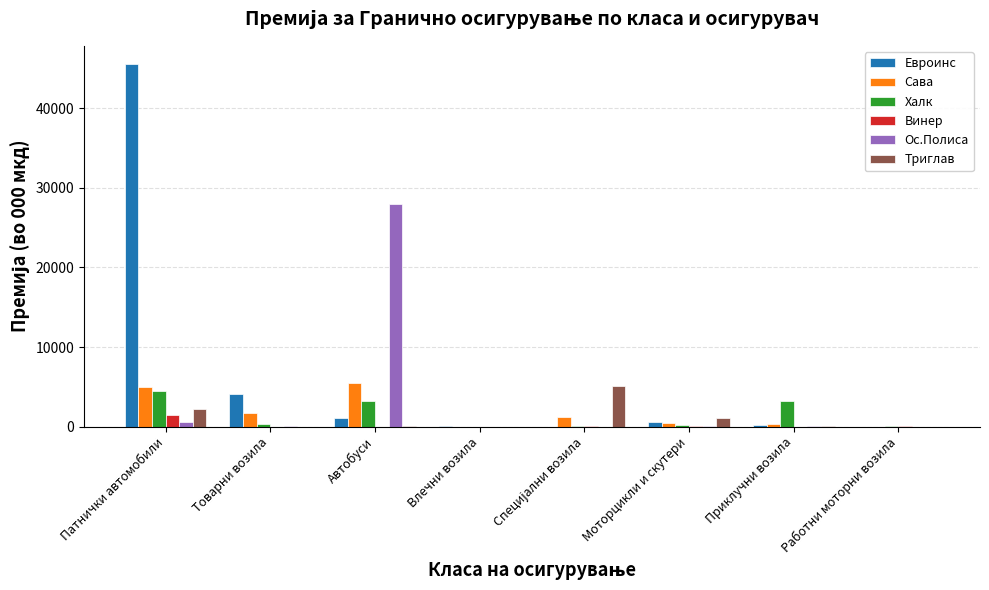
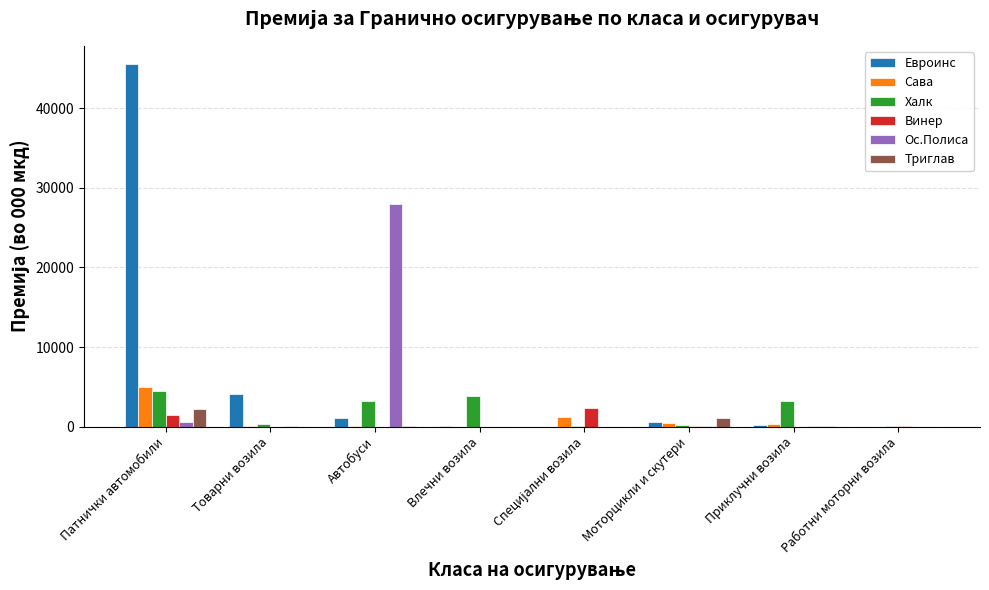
Сава, Товарни возила: 2000 -> 0
Сава, Автобуси: 5000 -> 0
Халк, Влечни возила: 0 -> 4000
Винер, Специјални возила: 0 -> 2000
Триглав, Специјални возила: 5000 -> 0
